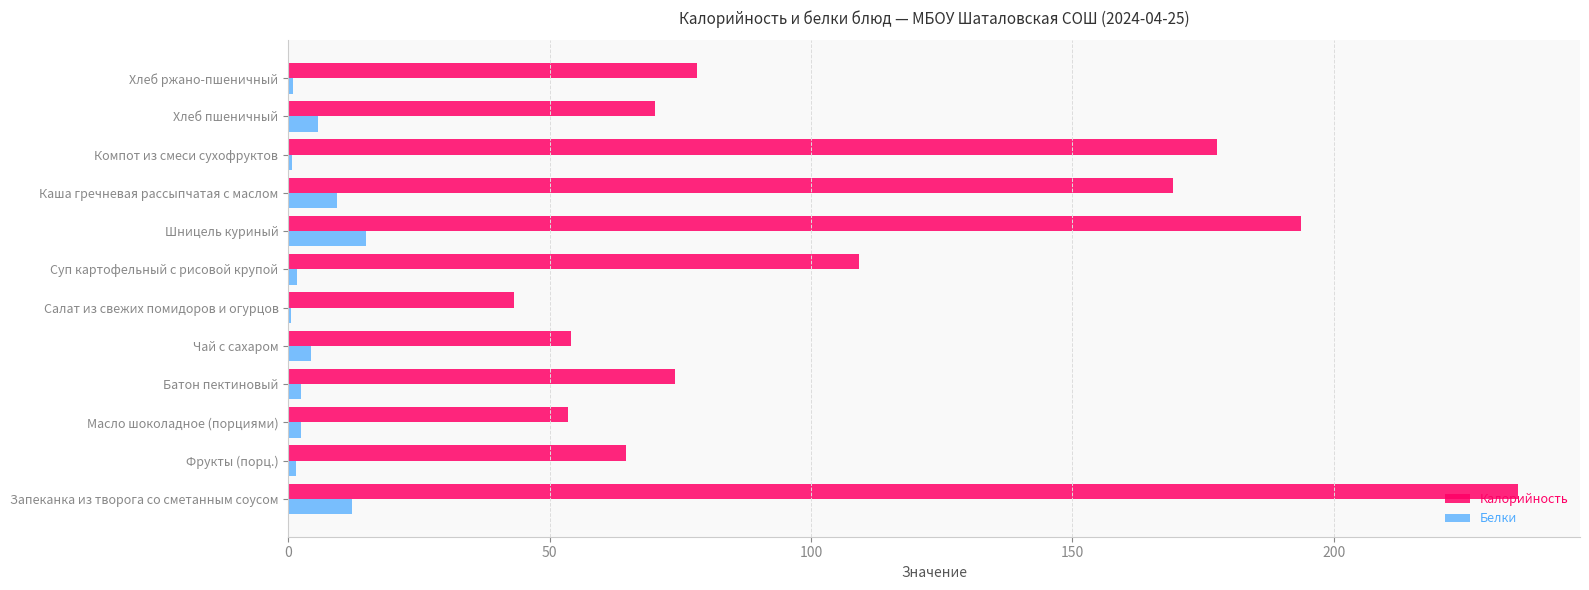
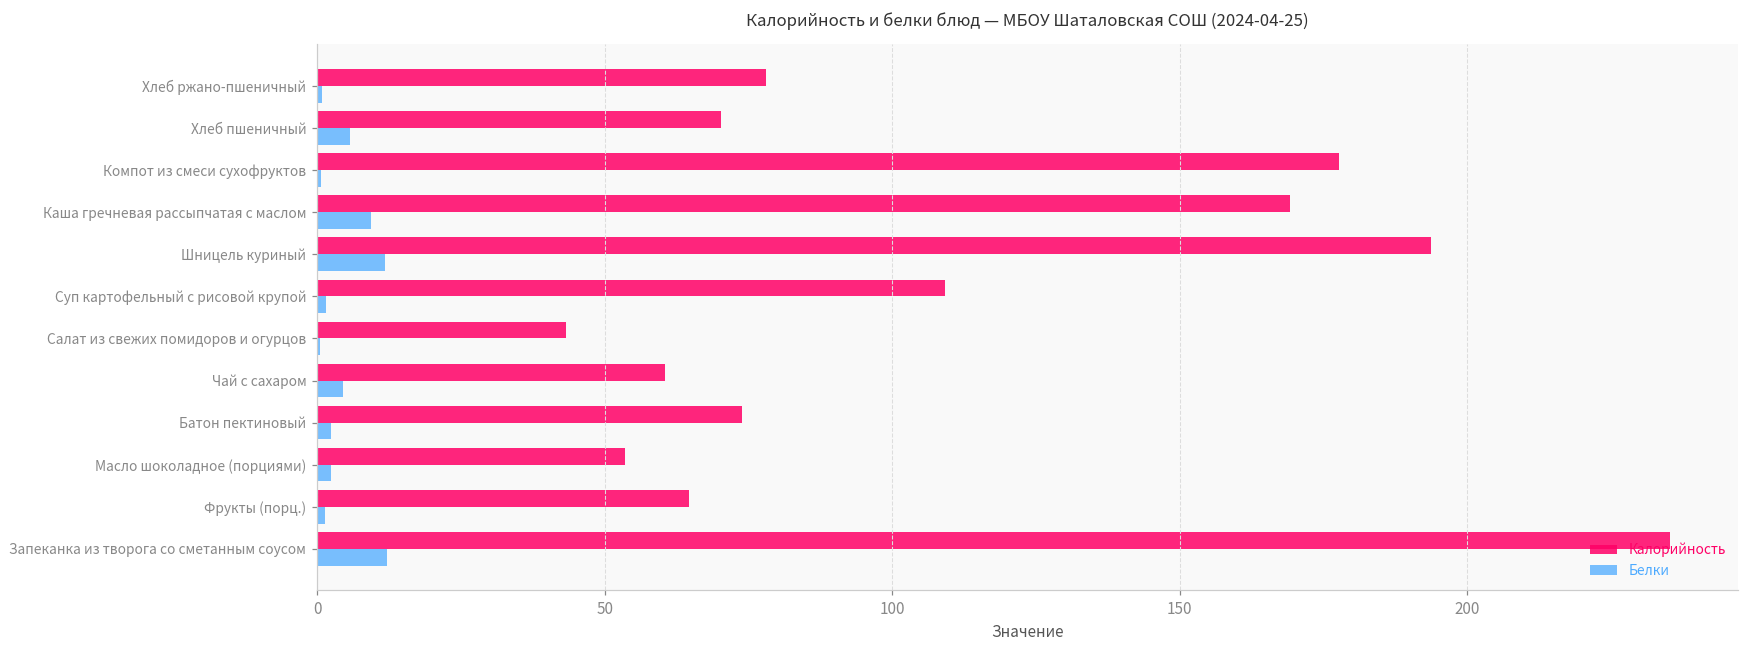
Белки, Шницель куриный: 15 -> 12
Калорийность, Чай с сахаром: 54 -> 61
